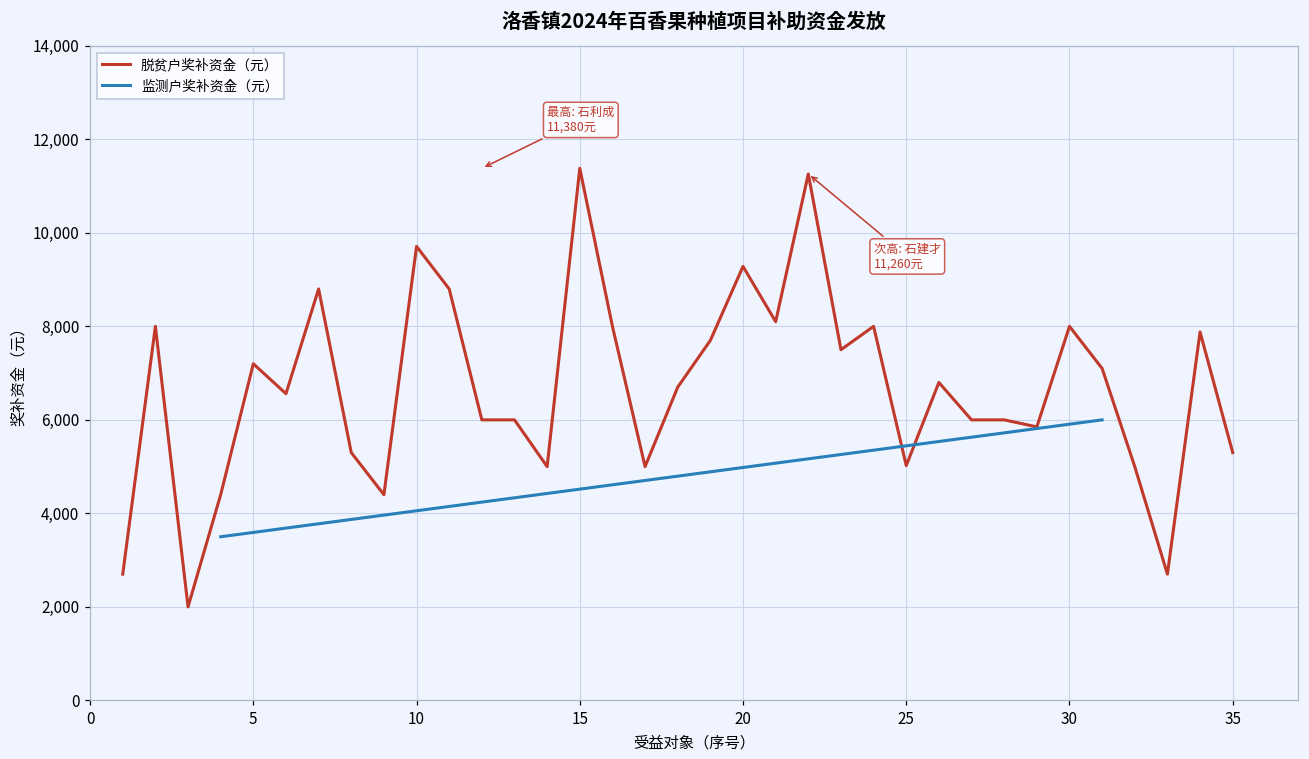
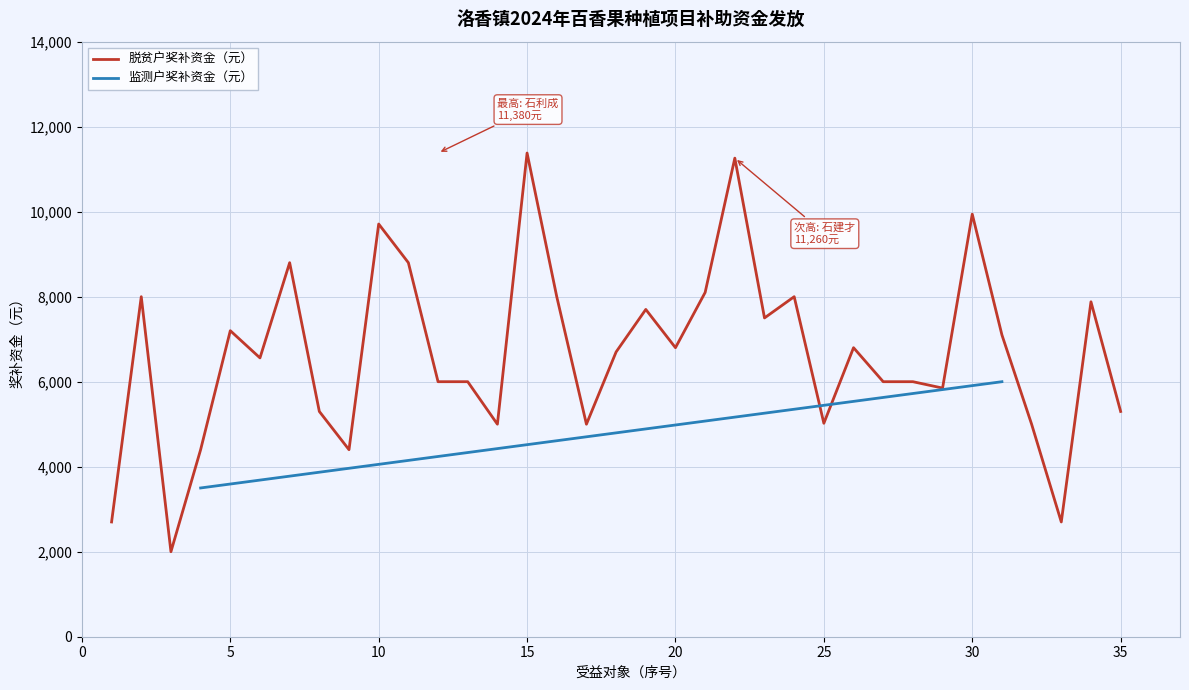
脱贫户奖补资金（元）, 20: 9,300 -> 6,800
脱贫户奖补资金（元）, 30: 8,000 -> 9,900
